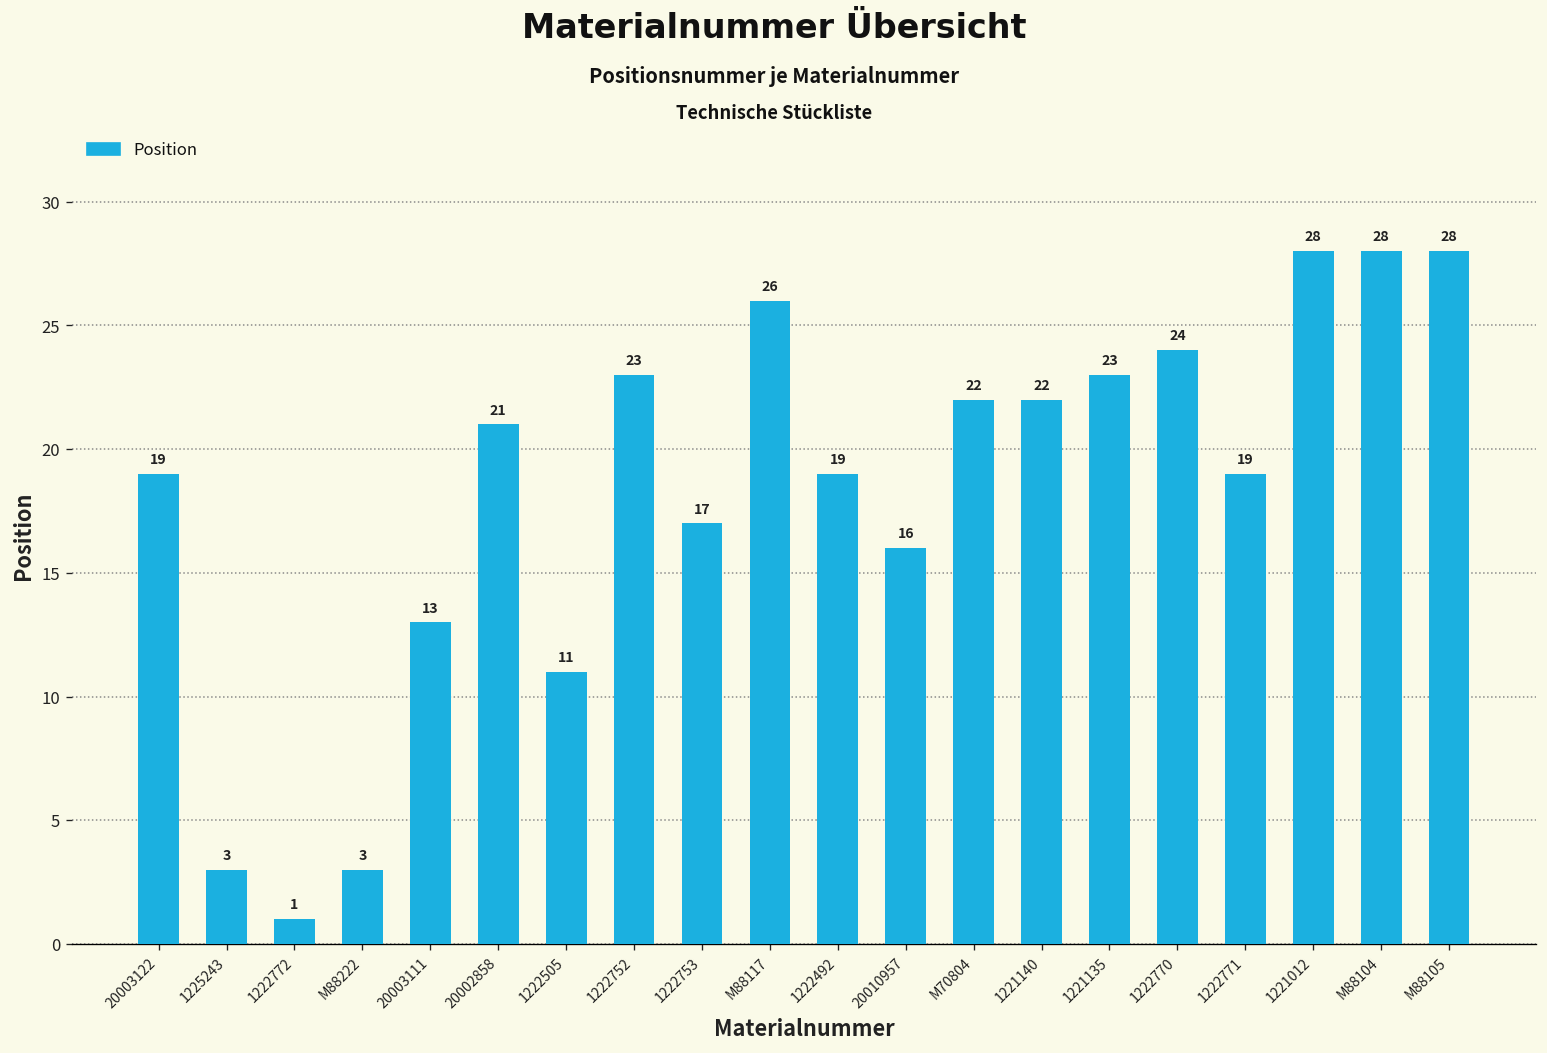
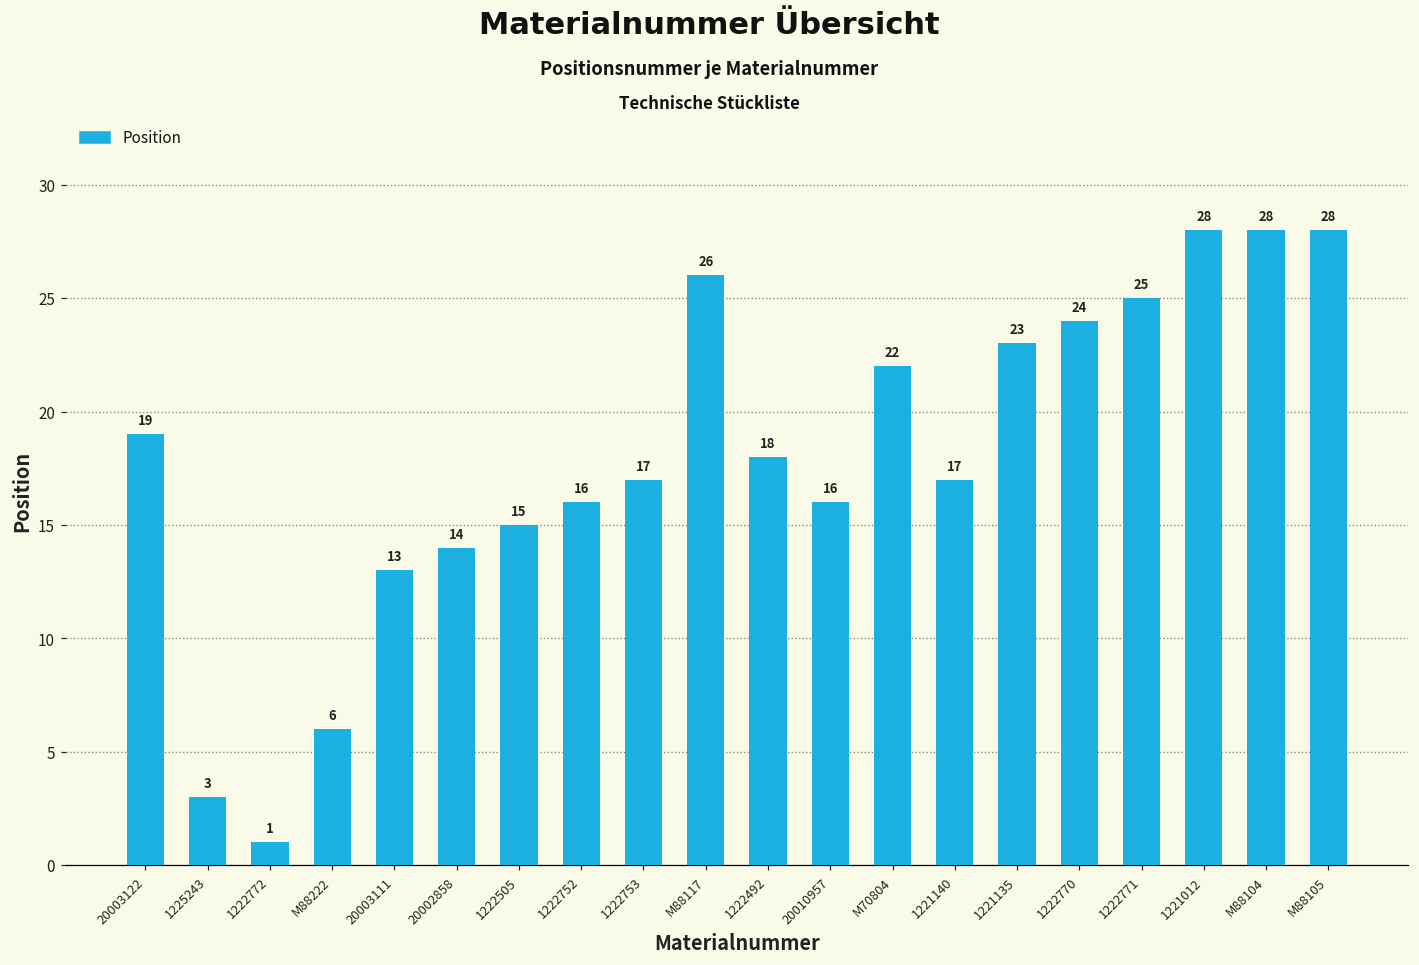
M88222: 3 -> 6
20002858: 21 -> 14
1222505: 11 -> 15
1222752: 23 -> 16
1222492: 19 -> 18
1221140: 22 -> 17
1222771: 19 -> 25
